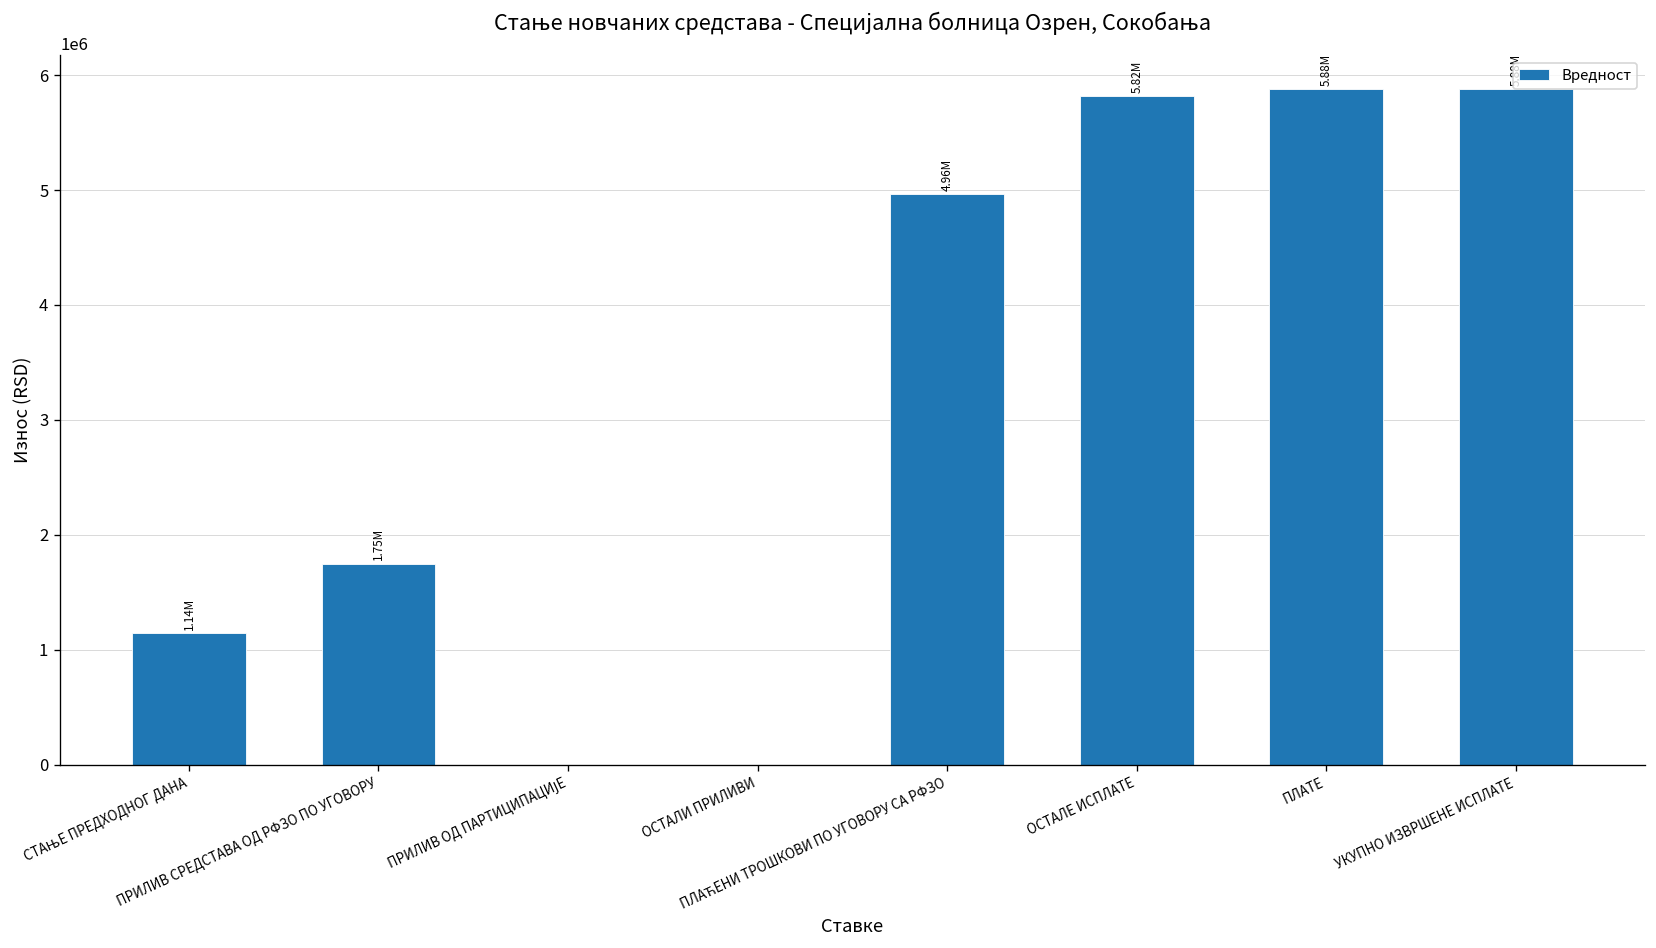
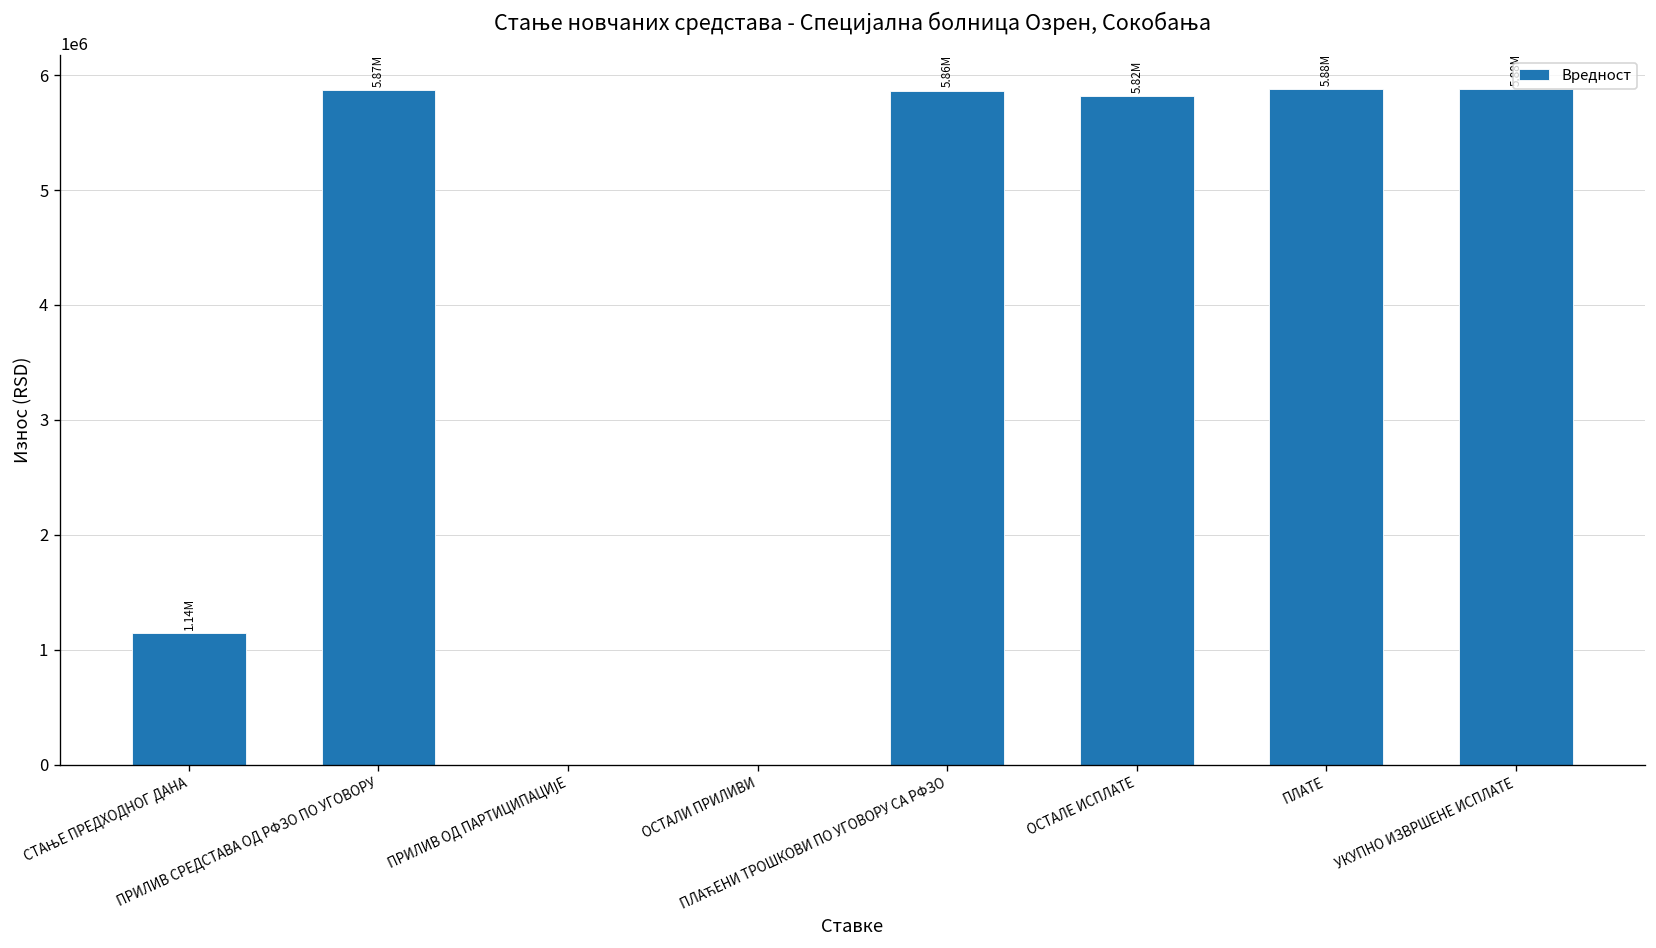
ПРИЛИВ СРЕДСТАВА ОД РФЗО ПО УГОВОРУ: 1.75M -> 5.87M
ПЛАЋЕНИ ТРОШКОВИ ПО УГОВОРУ СА РФЗО: 4.96M -> 5.86M
